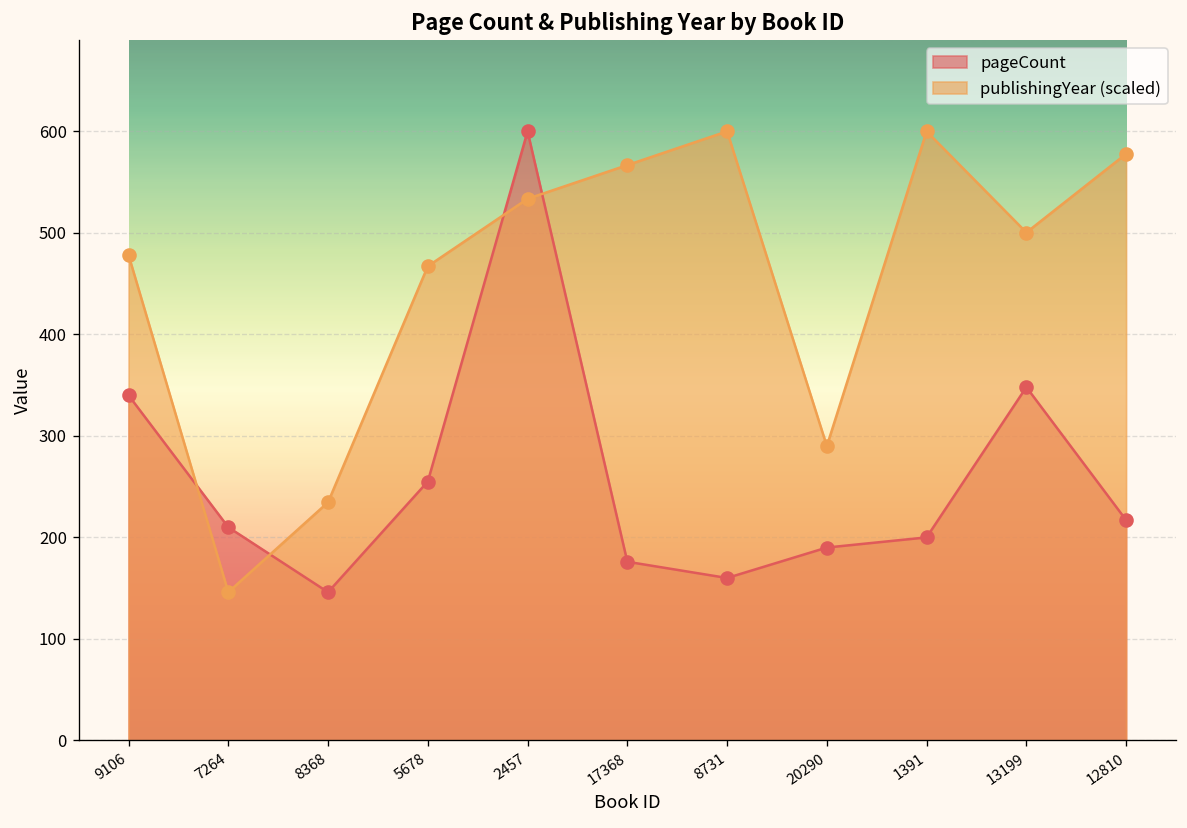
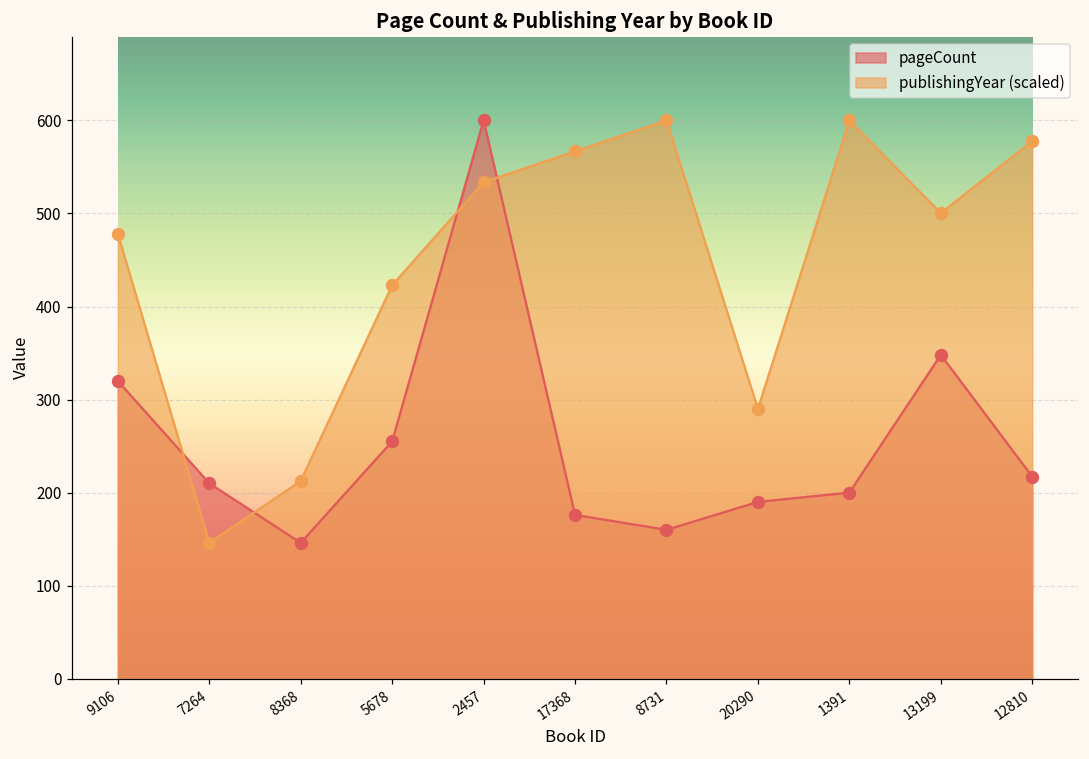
pageCount, 9106: 340 -> 320
publishingYear (scaled), 8368: 230 -> 210
publishingYear (scaled), 5678: 470 -> 420
